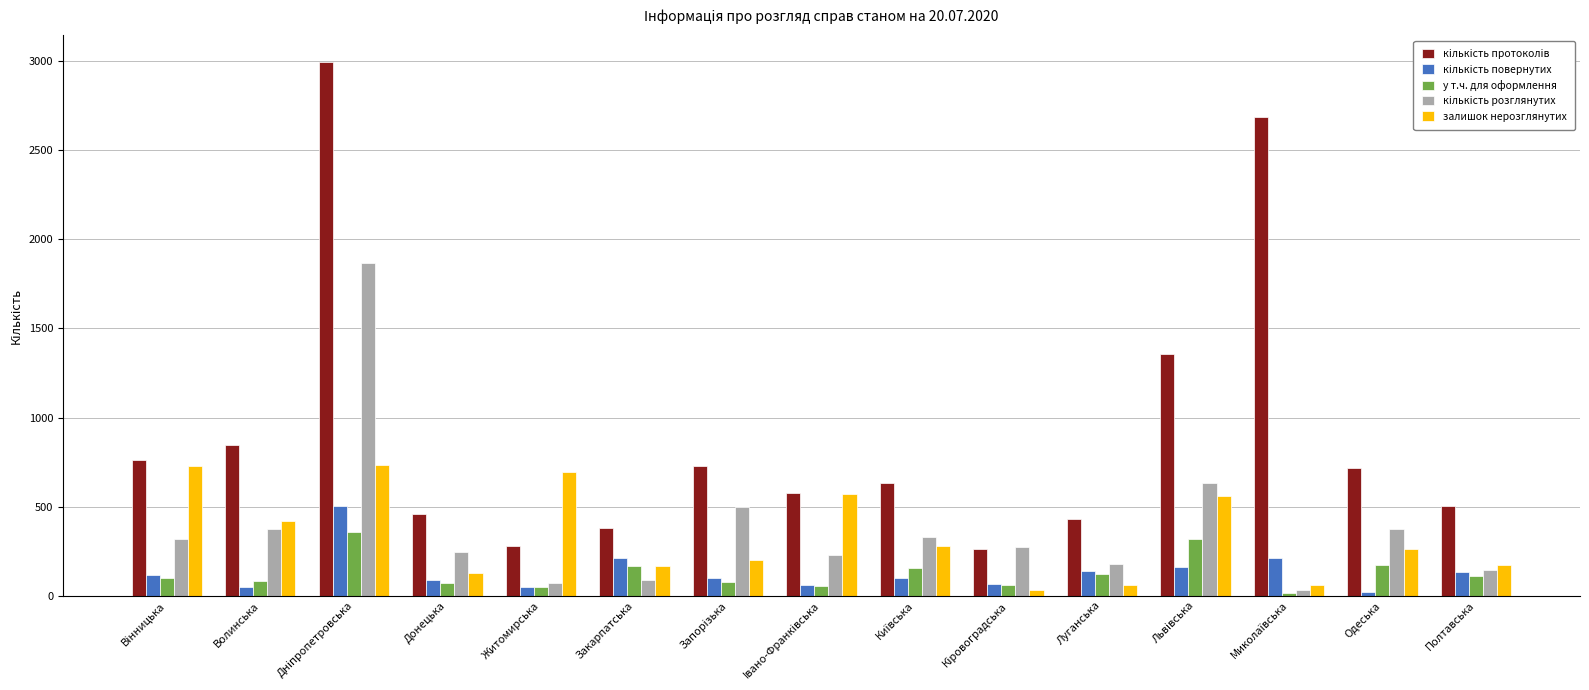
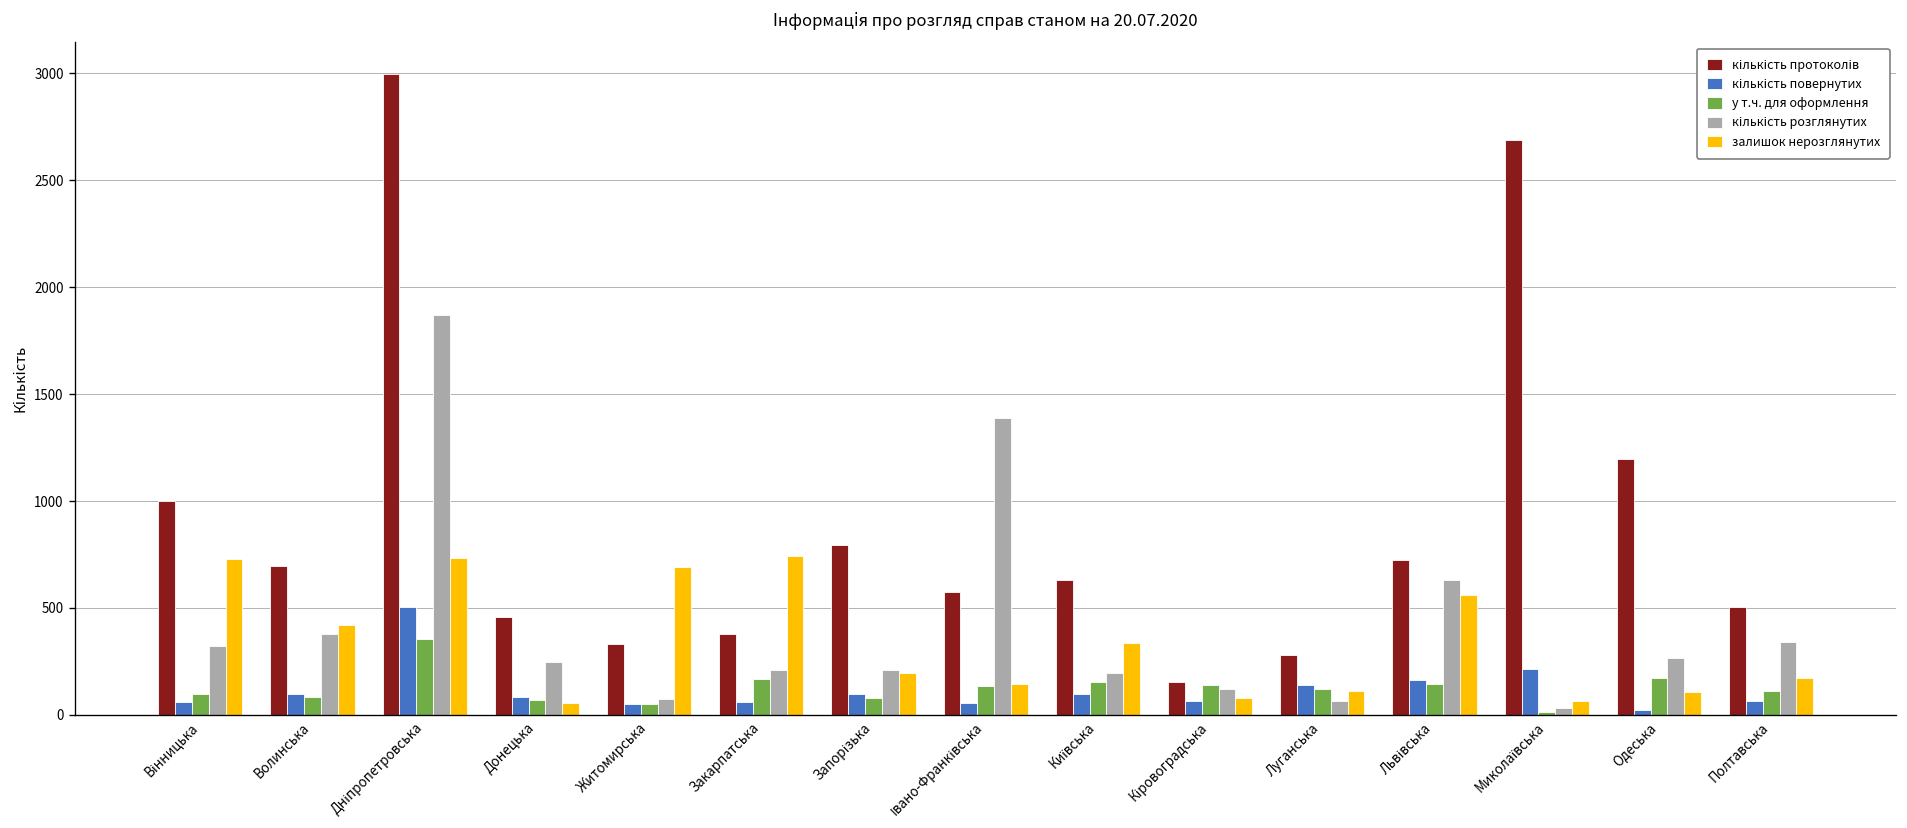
кількість протоколів, Вінницька: 760 -> 1000
кількість повернутих, Вінницька: 120 -> 60
кількість протоколів, Волинська: 840 -> 700
кількість повернутих, Волинська: 50 -> 100
залишок нерозглянутих, Донецька: 130 -> 60
кількість протоколів, Житомирська: 280 -> 330
кількість повернутих, Закарпатська: 210 -> 60
кількість розглянутих, Закарпатська: 90 -> 210
залишок нерозглянутих, Закарпатська: 170 -> 740
кількість протоколів, Запорізька: 730 -> 790
кількість розглянутих, Запорізька: 500 -> 210
у т.ч. для оформлення, Івано-Франківська: 60 -> 130
кількість розглянутих, Івано-Франківська: 230 -> 1390
залишок нерозглянутих, Івано-Франківська: 570 -> 150
кількість розглянутих, Київська: 330 -> 200
залишок нерозглянутих, Київська: 280 -> 340
кількість протоколів, Кіровоградська: 260 -> 160
у т.ч. для оформлення, Кіровоградська: 60 -> 140
кількість розглянутих, Кіровоградська: 270 -> 120
залишок нерозглянутих, Кіровоградська: 30 -> 80
кількість протоколів, Луганська: 430 -> 280
кількість розглянутих, Луганська: 180 -> 70
залишок нерозглянутих, Луганська: 60 -> 110
кількість протоколів, Львівська: 1360 -> 730
у т.ч. для оформлення, Львівська: 320 -> 140
кількість протоколів, Одеська: 720 -> 1200
кількість розглянутих, Одеська: 380 -> 270
залишок нерозглянутих, Одеська: 270 -> 110
кількість повернутих, Полтавська: 140 -> 70
кількість розглянутих, Полтавська: 140 -> 340
